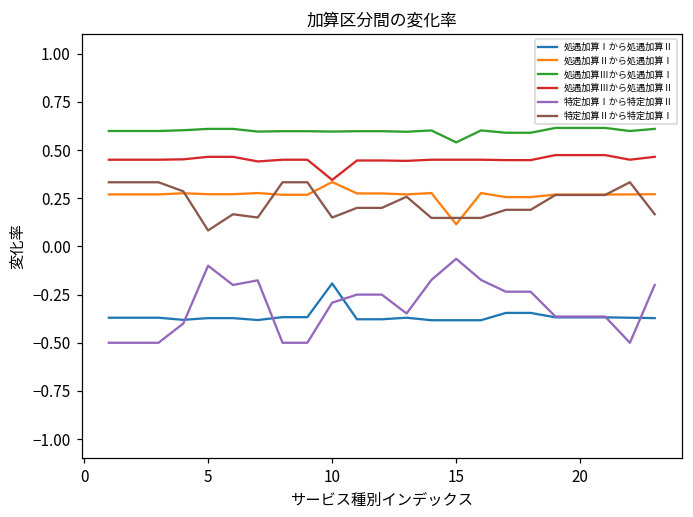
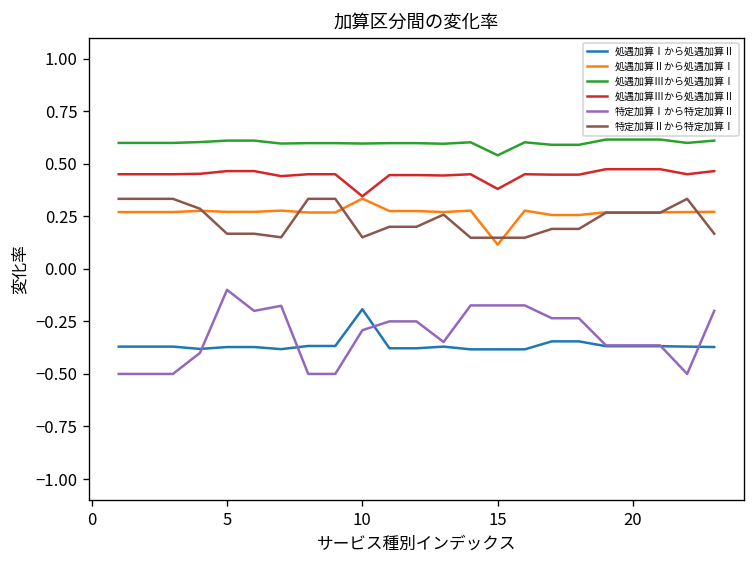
特定加算Ⅱから特定加算Ⅰ, 5: 0.08 -> 0.17
処遇加算Ⅲから処遇加算Ⅱ, 15: 0.45 -> 0.38
特定加算Ⅰから特定加算Ⅱ, 15: -0.06 -> -0.17
